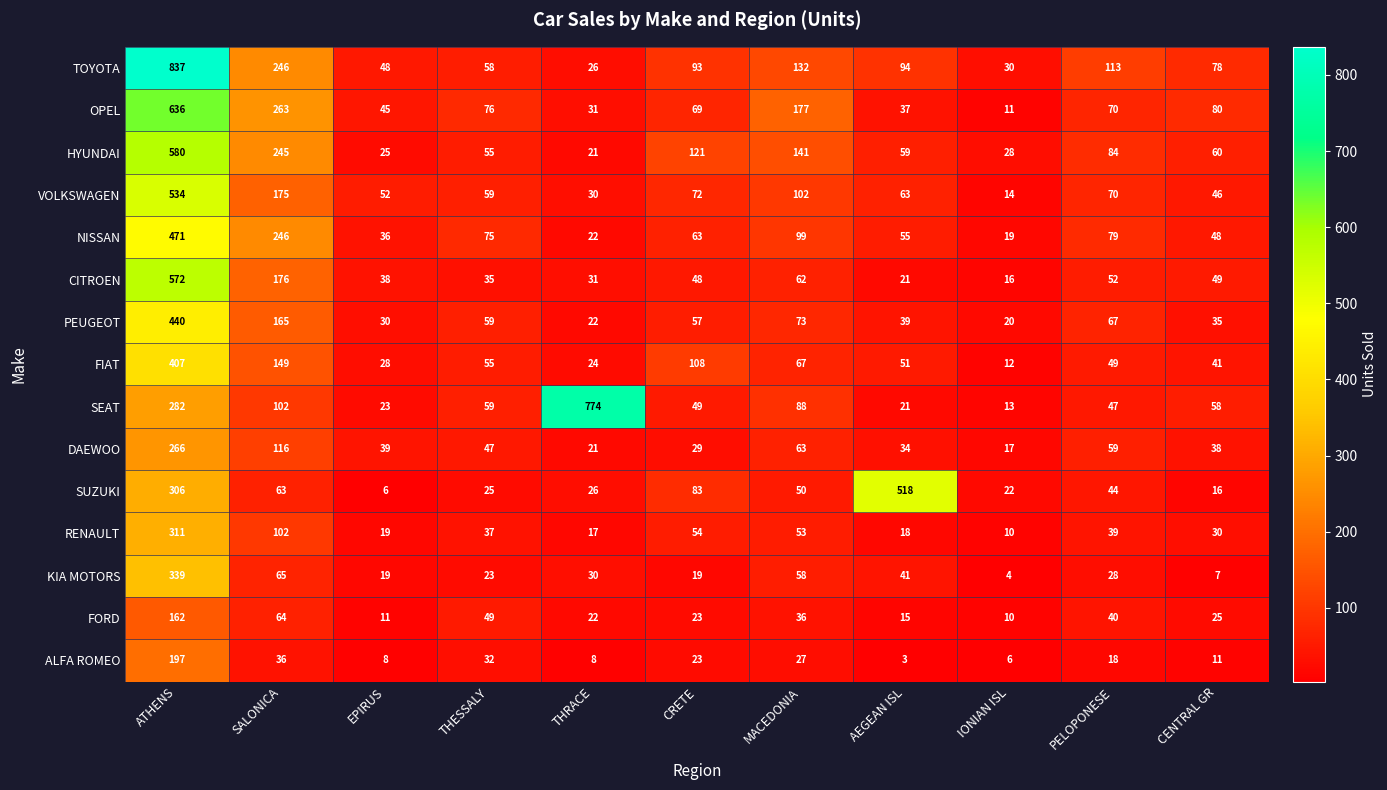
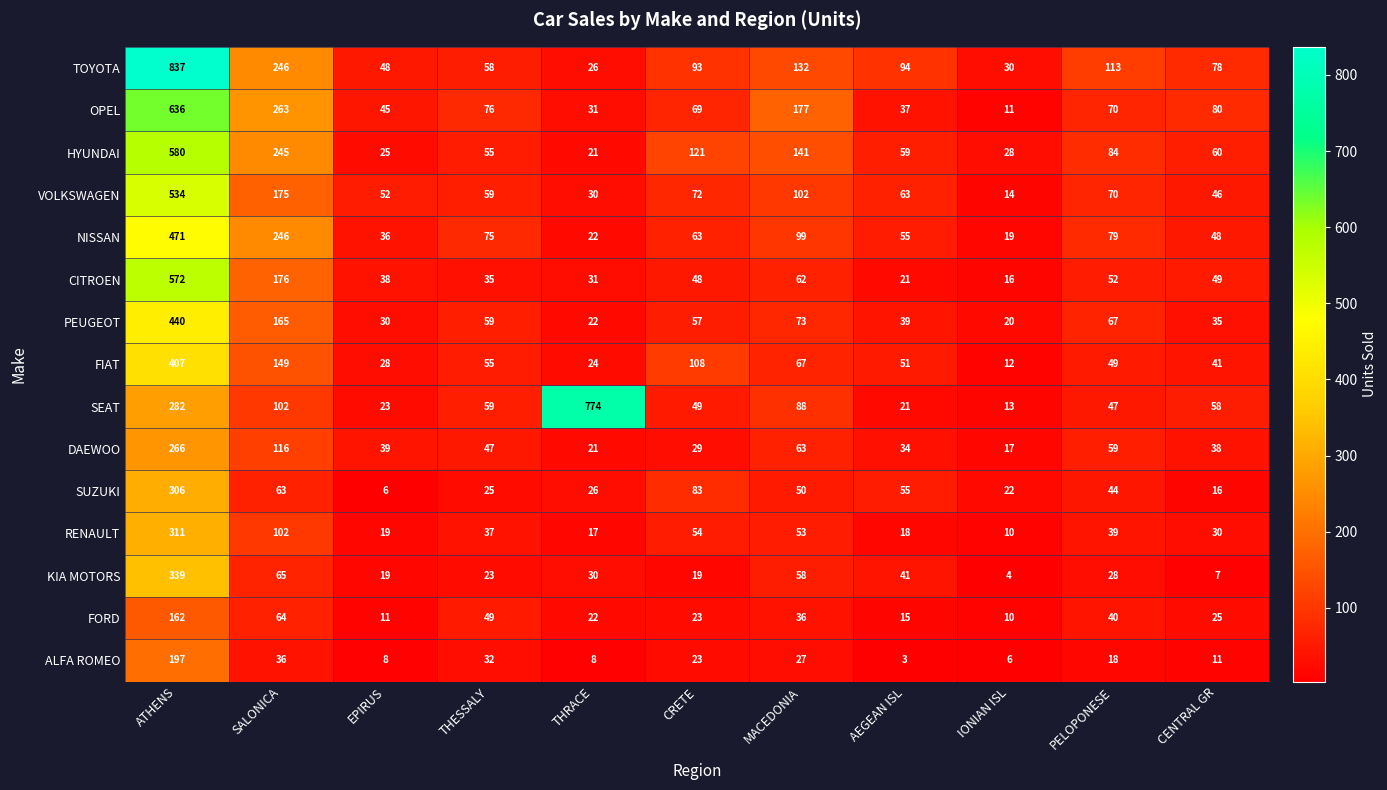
SUZUKI, AEGEAN ISL: 518 -> 55
